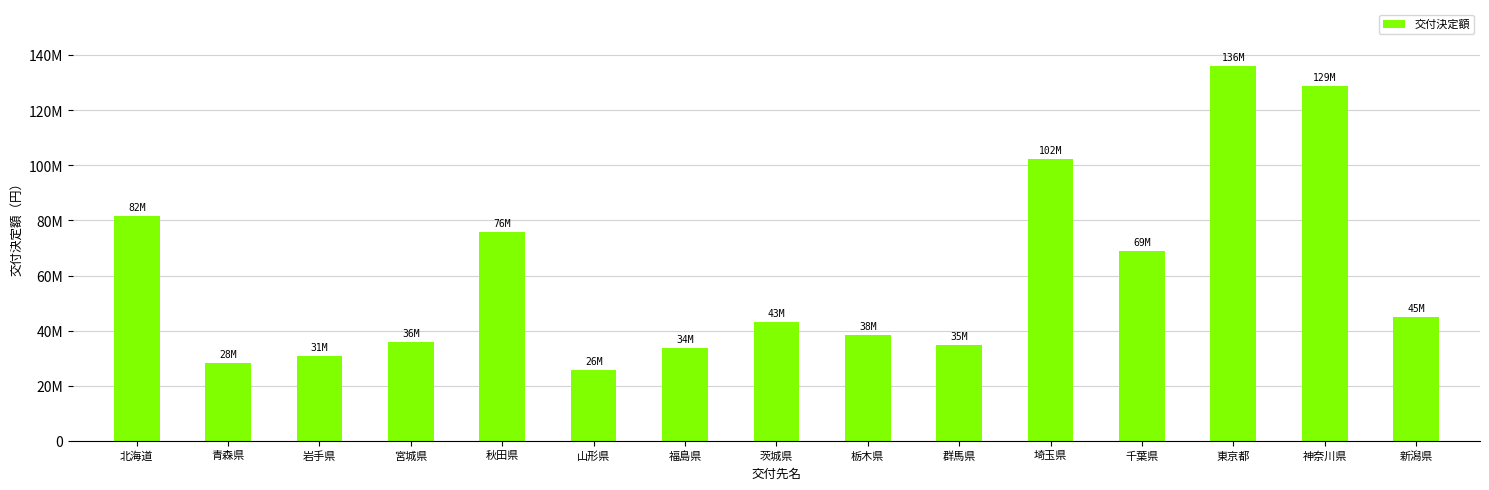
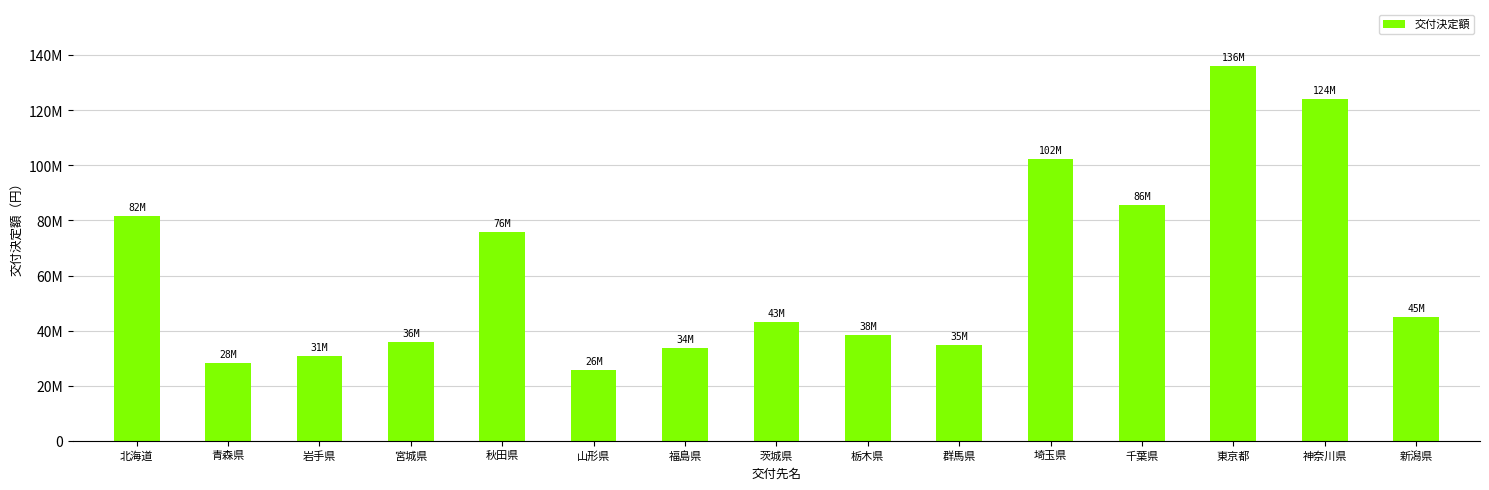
千葉県: 69M -> 86M
神奈川県: 129M -> 124M
